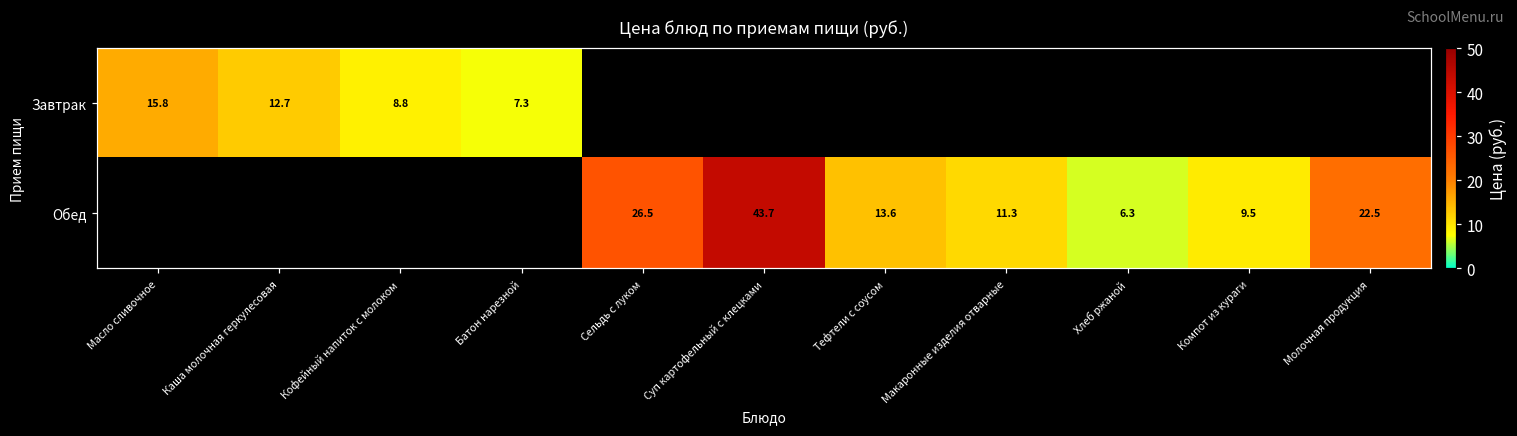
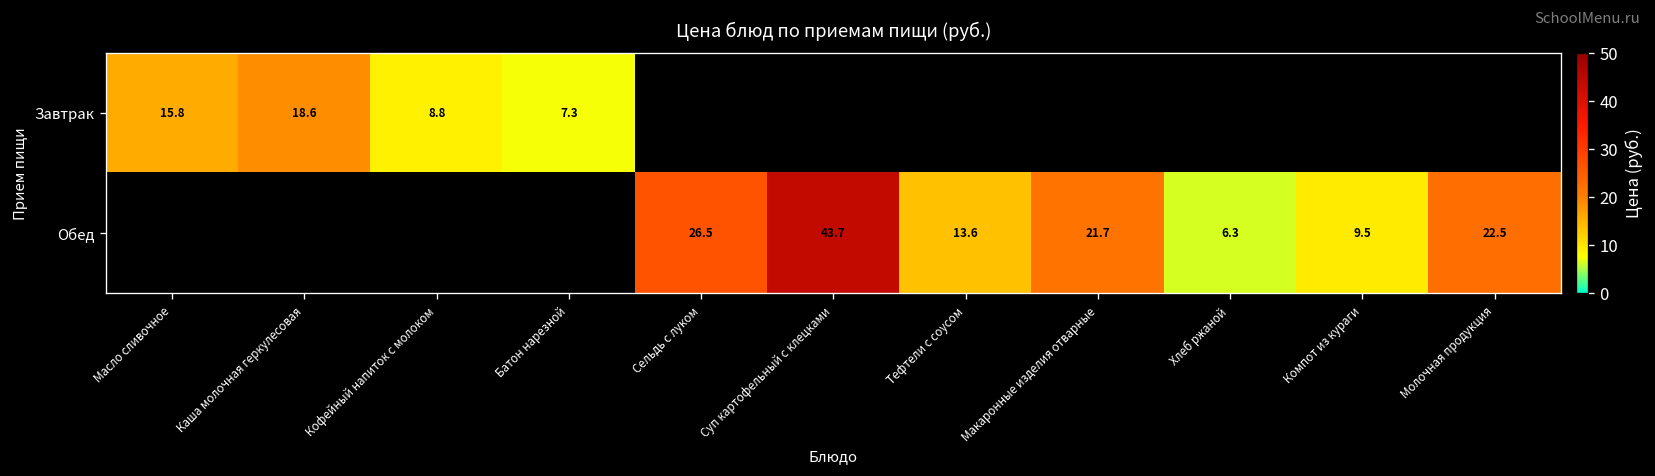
Завтрак, Каша молочная геркулесовая: 12.7 -> 18.6
Обед, Макаронные изделия отварные: 11.3 -> 21.7
